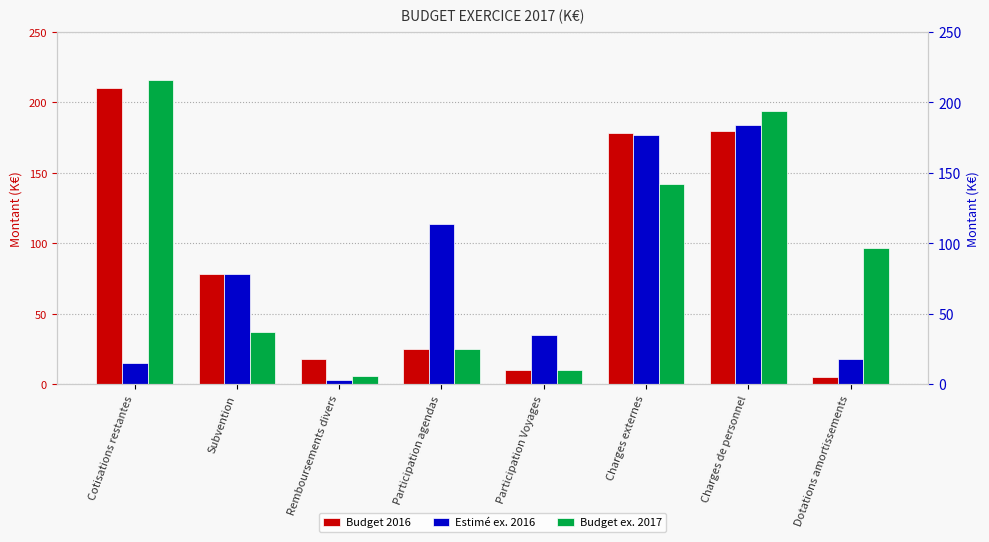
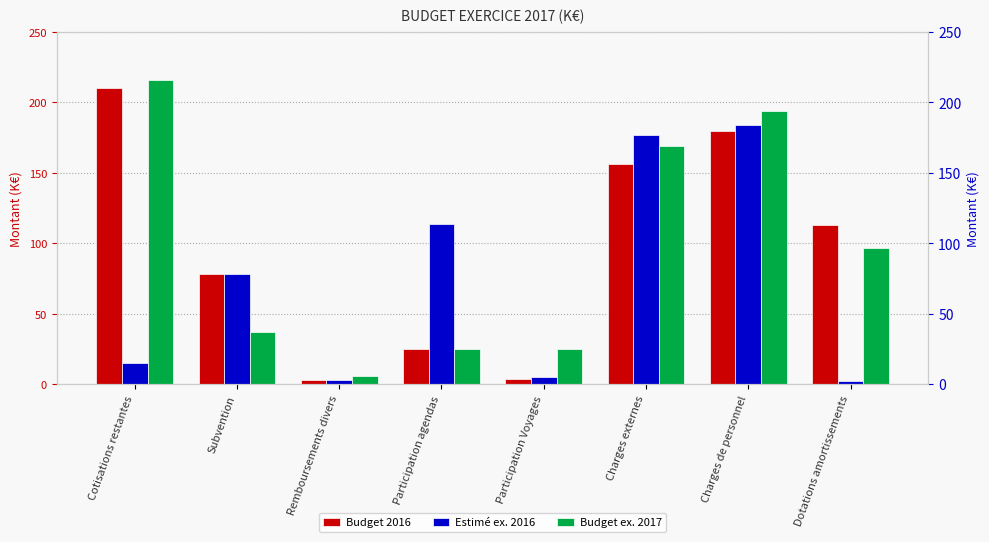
Budget 2016, Remboursements divers: 18 -> 3
Budget 2016, Participation Voyages: 10 -> 4
Estimé ex. 2016, Participation Voyages: 35 -> 5
Budget ex. 2017, Participation Voyages: 10 -> 25
Budget 2016, Charges externes: 178 -> 156
Budget ex. 2017, Charges externes: 142 -> 169
Budget 2016, Dotations amortissements: 5 -> 113
Estimé ex. 2016, Dotations amortissements: 18 -> 2
